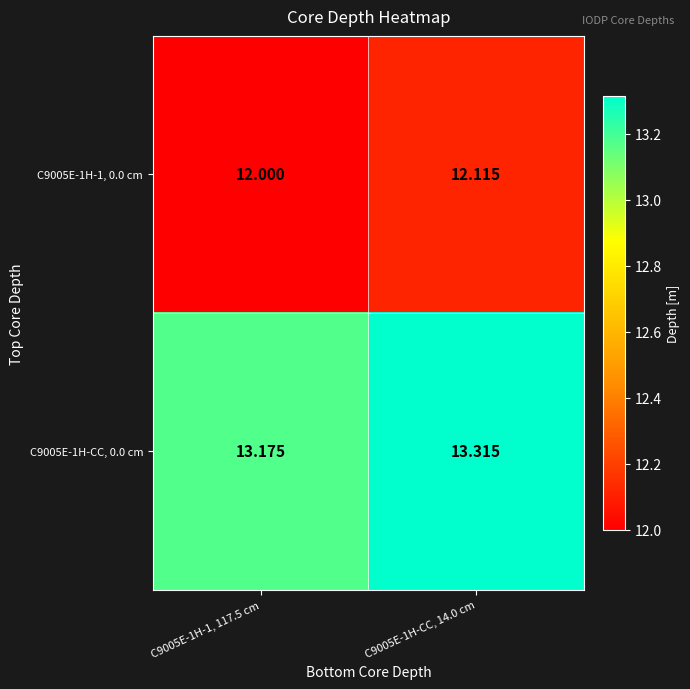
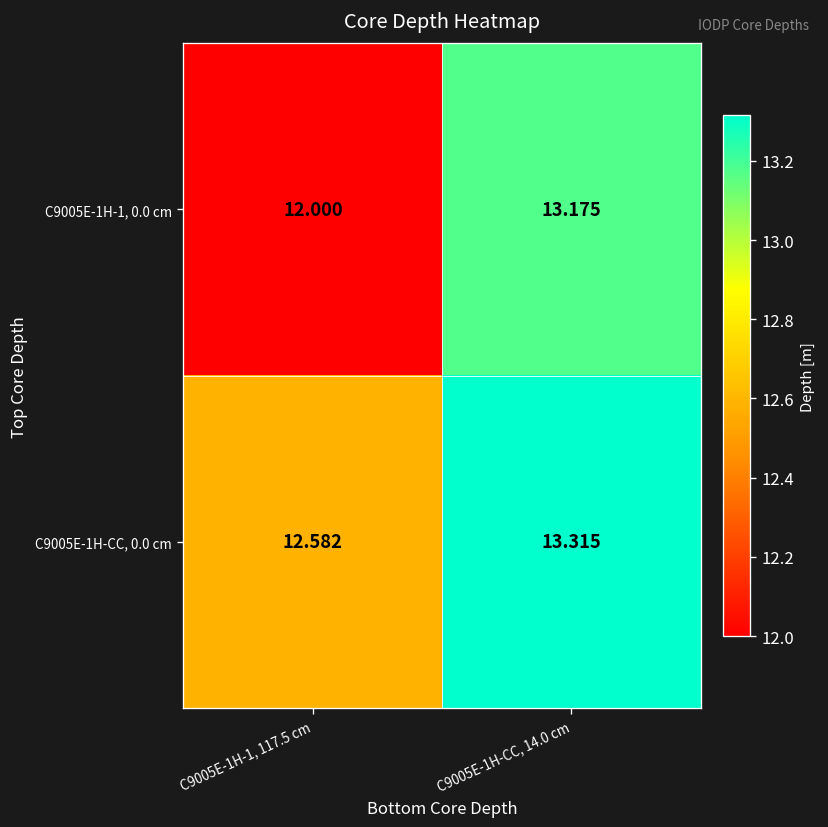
C9005E-1H-1, 0.0 cm, C9005E-1H-CC, 14.0 cm: 12.115 -> 13.175
C9005E-1H-CC, 0.0 cm, C9005E-1H-1, 117.5 cm: 13.175 -> 12.582
